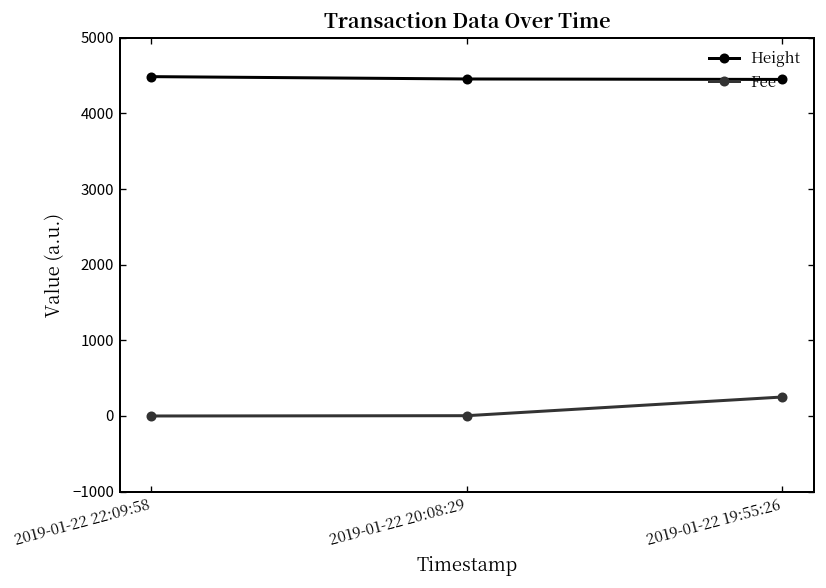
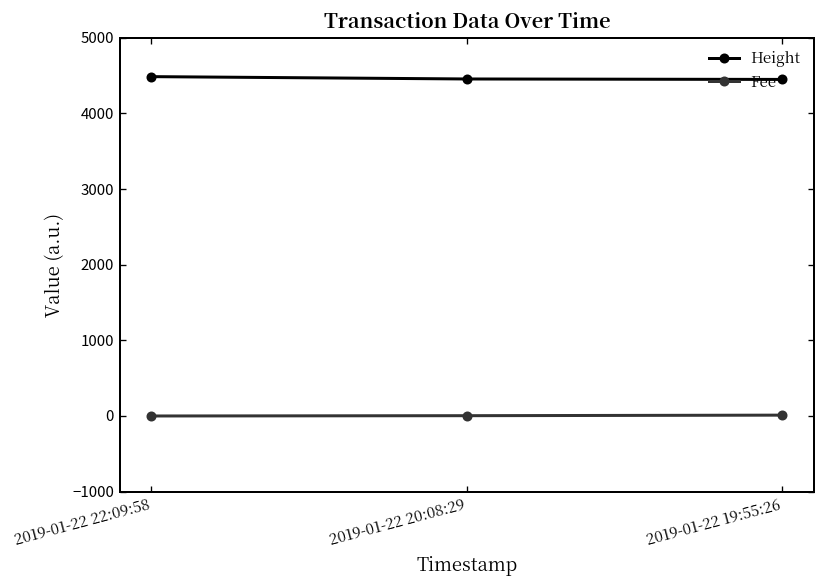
Fee, 2019-01-22 19:55:26: 300 -> 0
